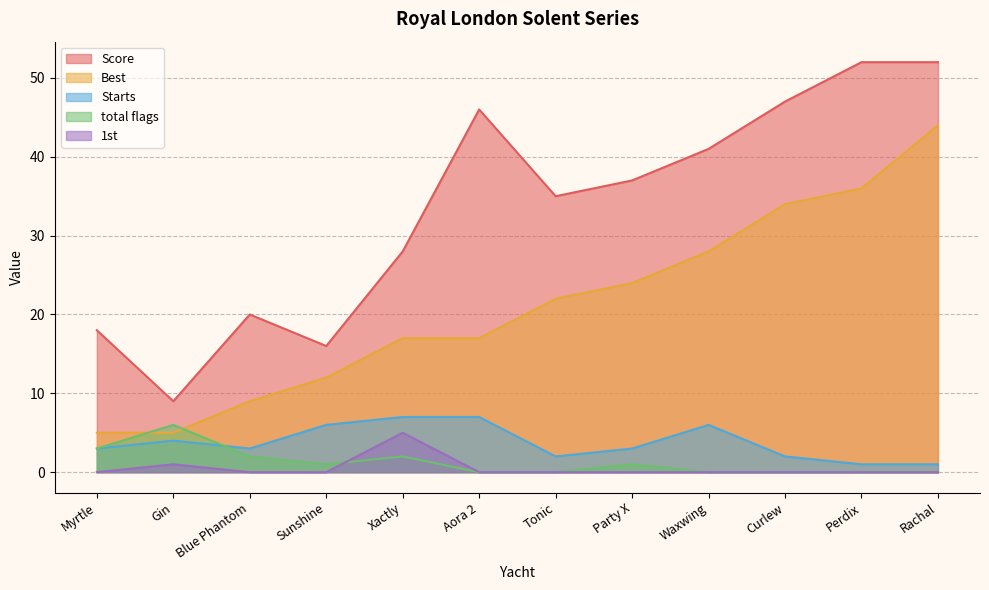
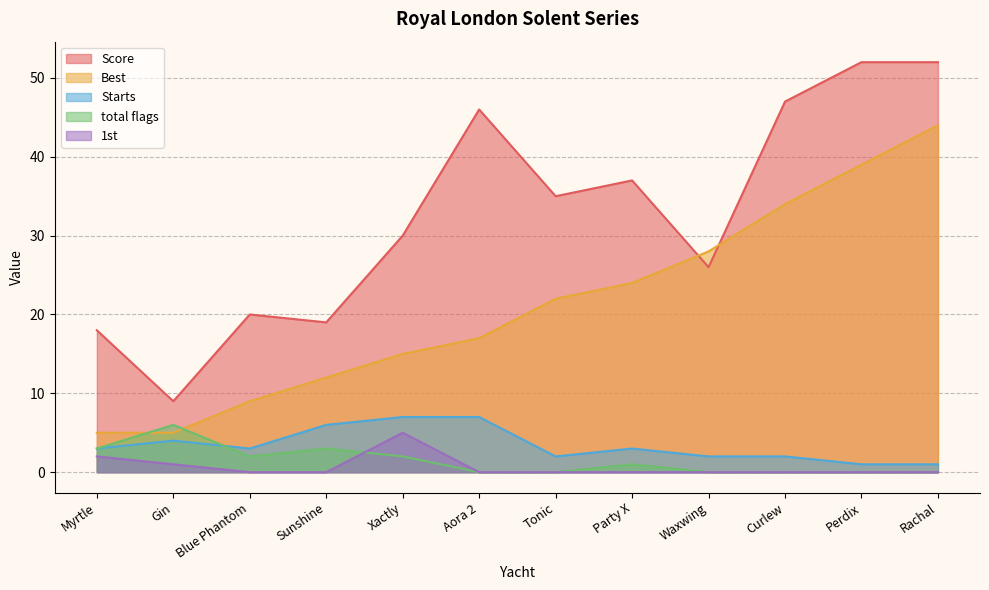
1st, Myrtle: 0 -> 2
Score, Sunshine: 16 -> 19
total flags, Sunshine: 1 -> 3
Score, Xactly: 28 -> 30
Best, Xactly: 17 -> 15
Score, Waxwing: 41 -> 26
Starts, Waxwing: 6 -> 2
Best, Perdix: 36 -> 39
